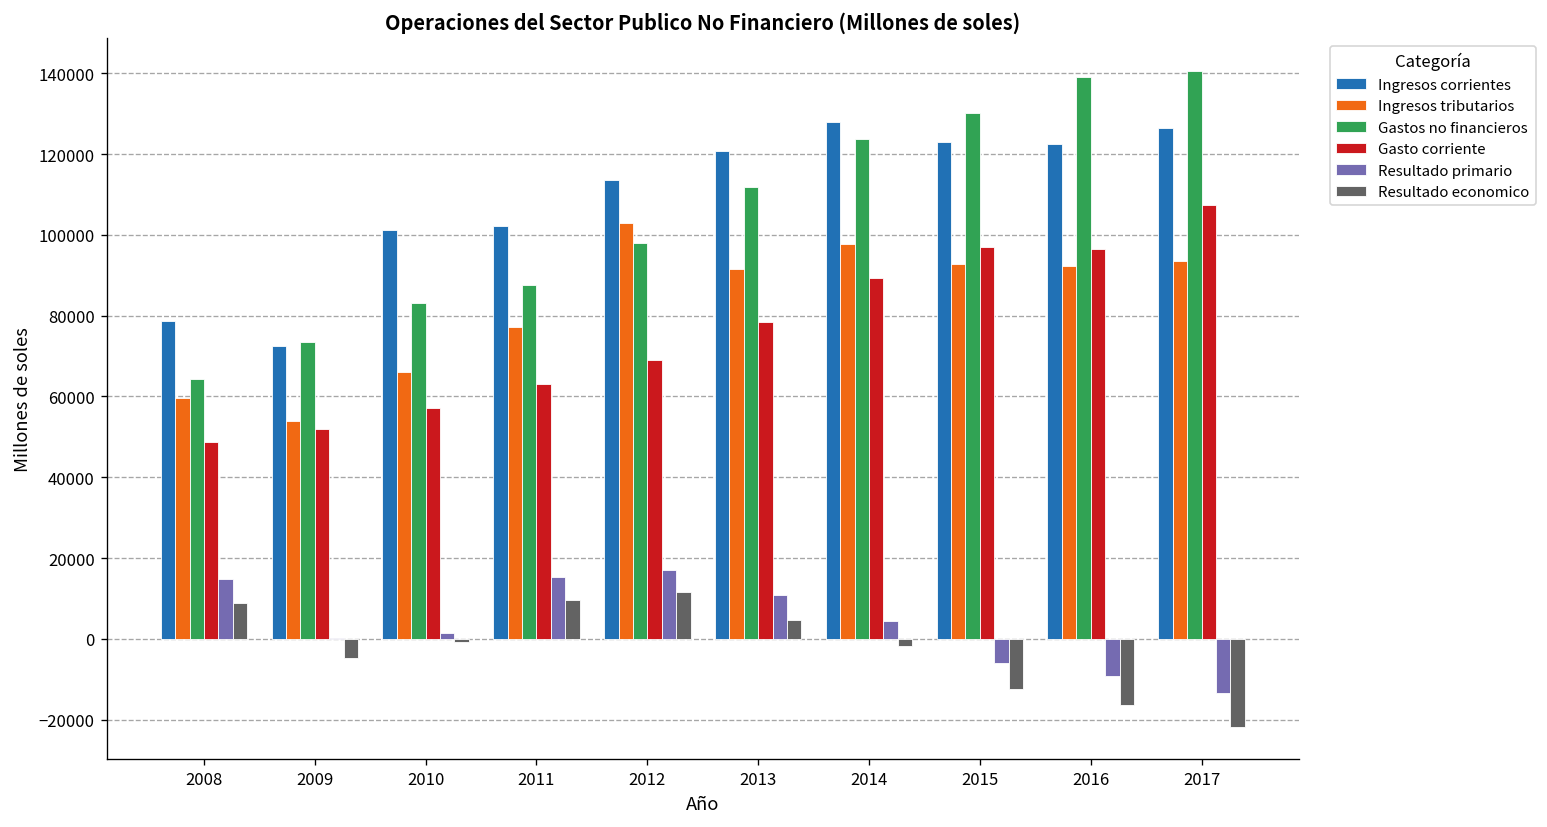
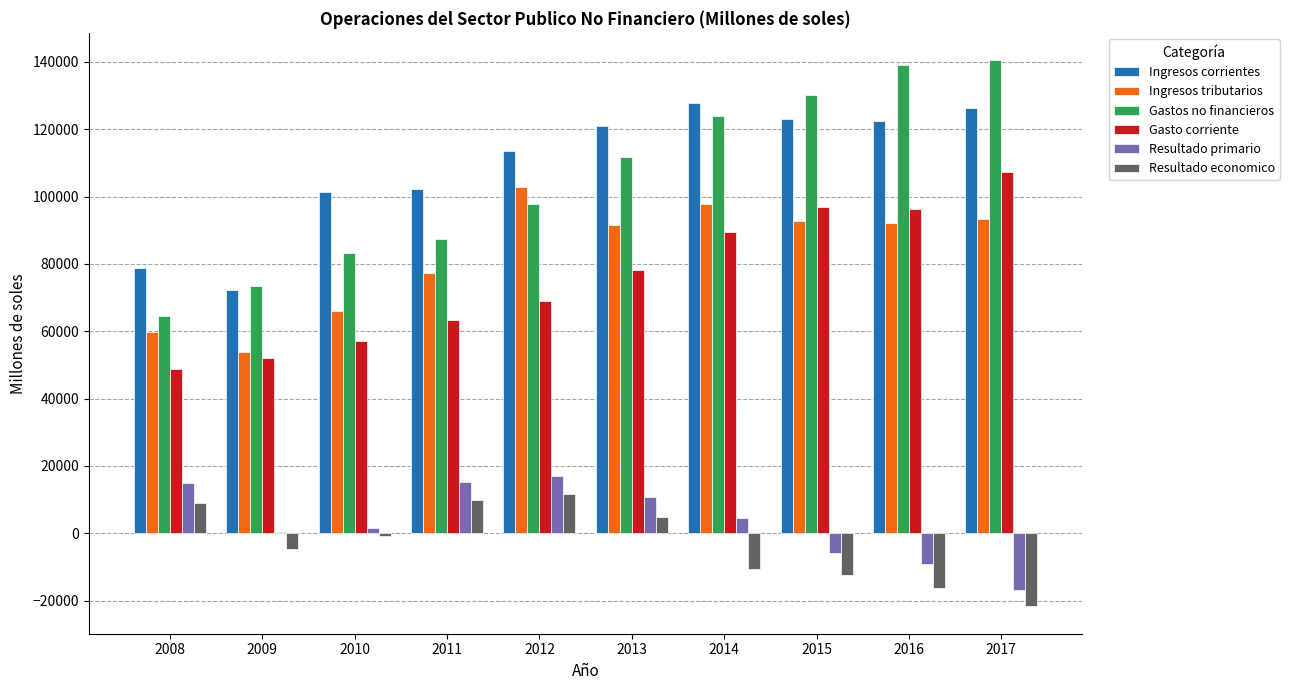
Resultado economico, 2014: -2000 -> -11000
Resultado primario, 2017: -13000 -> -17000
